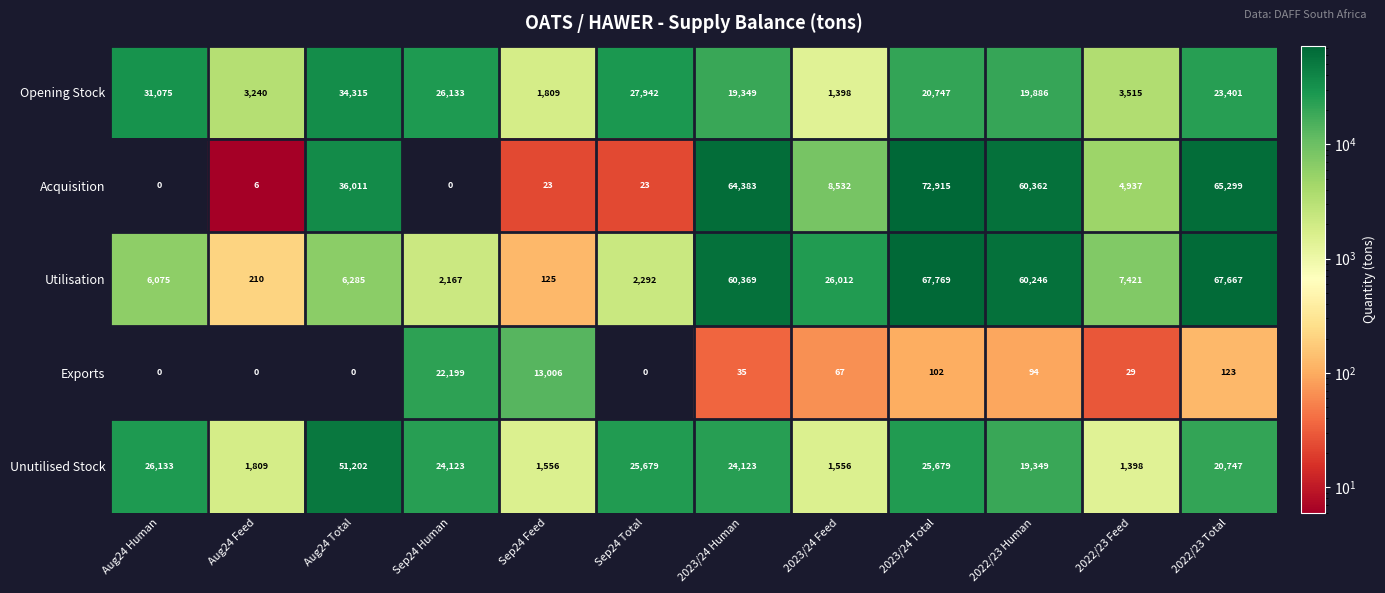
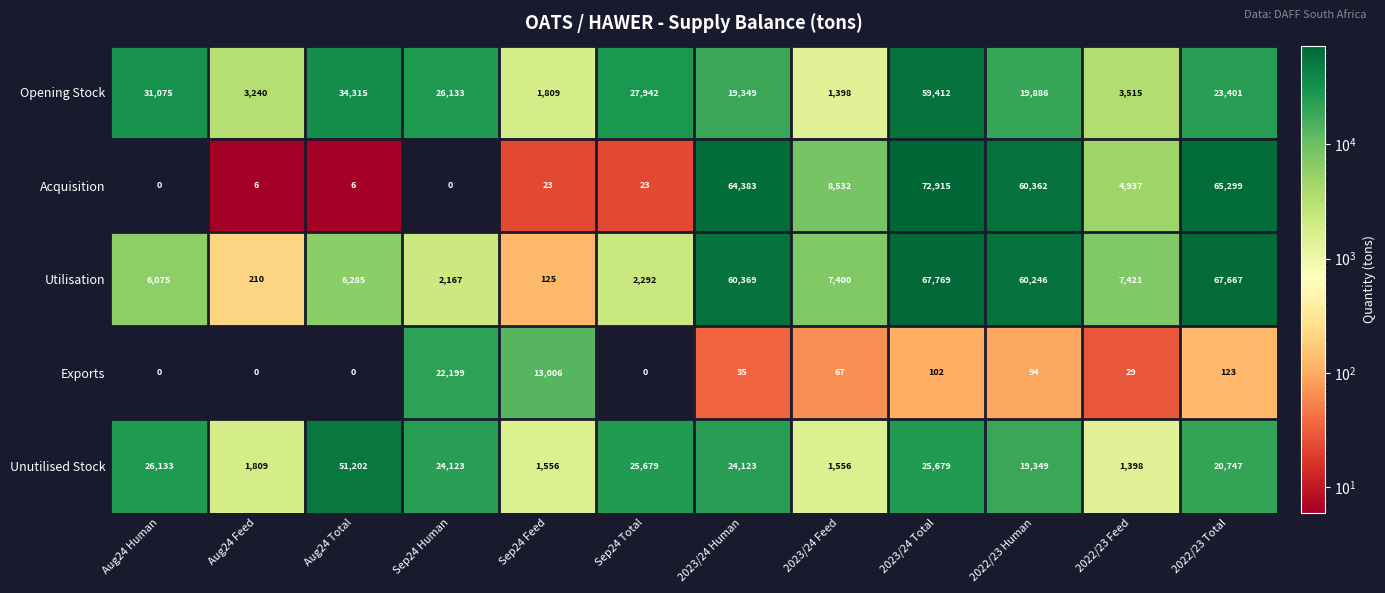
Opening Stock, 2023/24 Total: 20,747 -> 59,412
Acquisition, Aug24 Total: 36,011 -> 6
Utilisation, 2023/24 Feed: 26,012 -> 7,400
